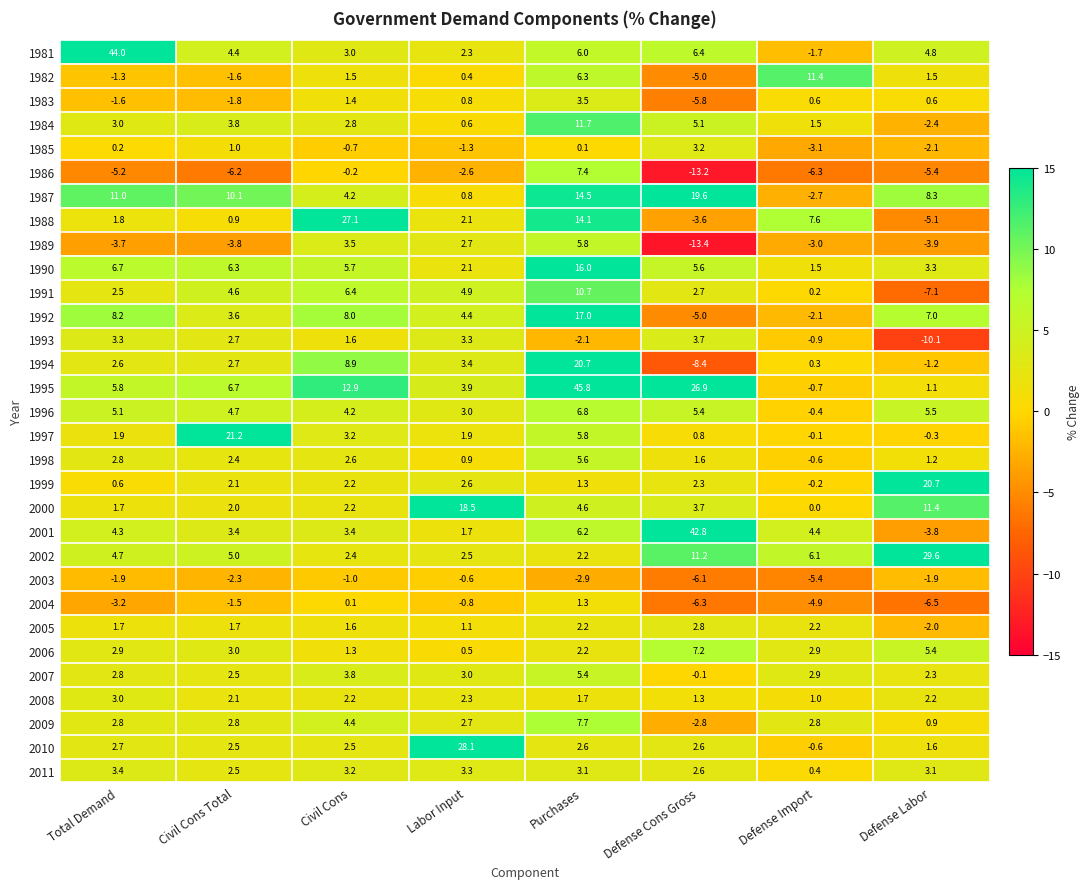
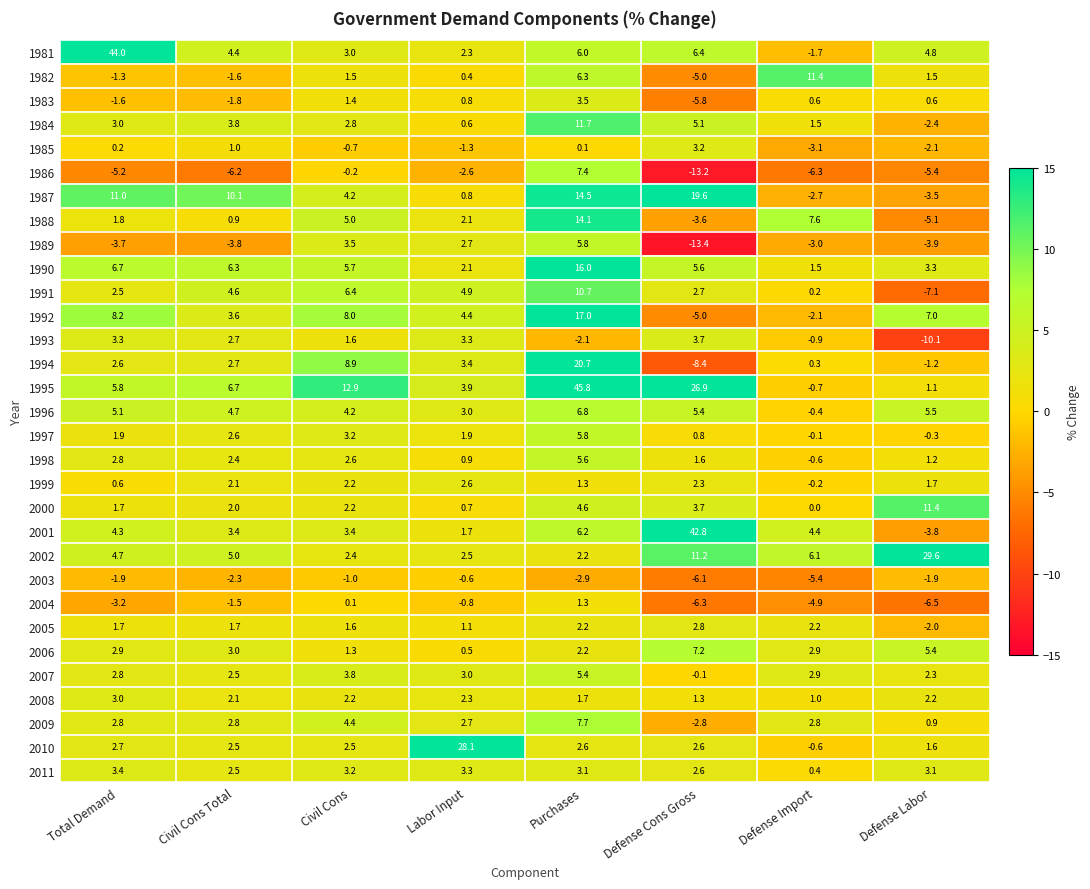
1987, Defense Labor: 8.3 -> -3.5
1988, Civil Cons: 27.1 -> 5.0
1997, Civil Cons Total: 21.2 -> 2.6
1999, Defense Labor: 20.7 -> 1.7
2000, Labor Input: 18.5 -> 0.7
